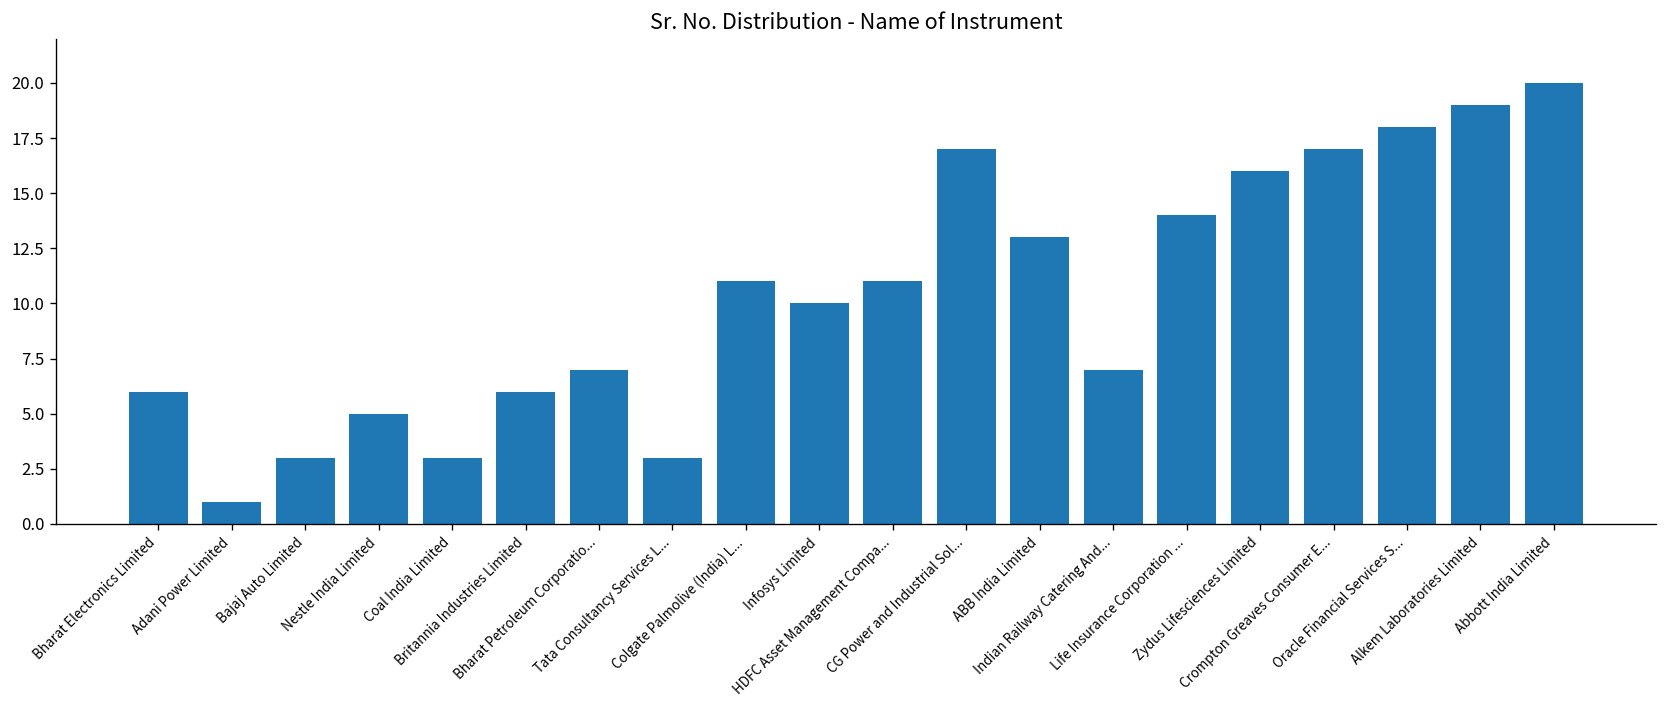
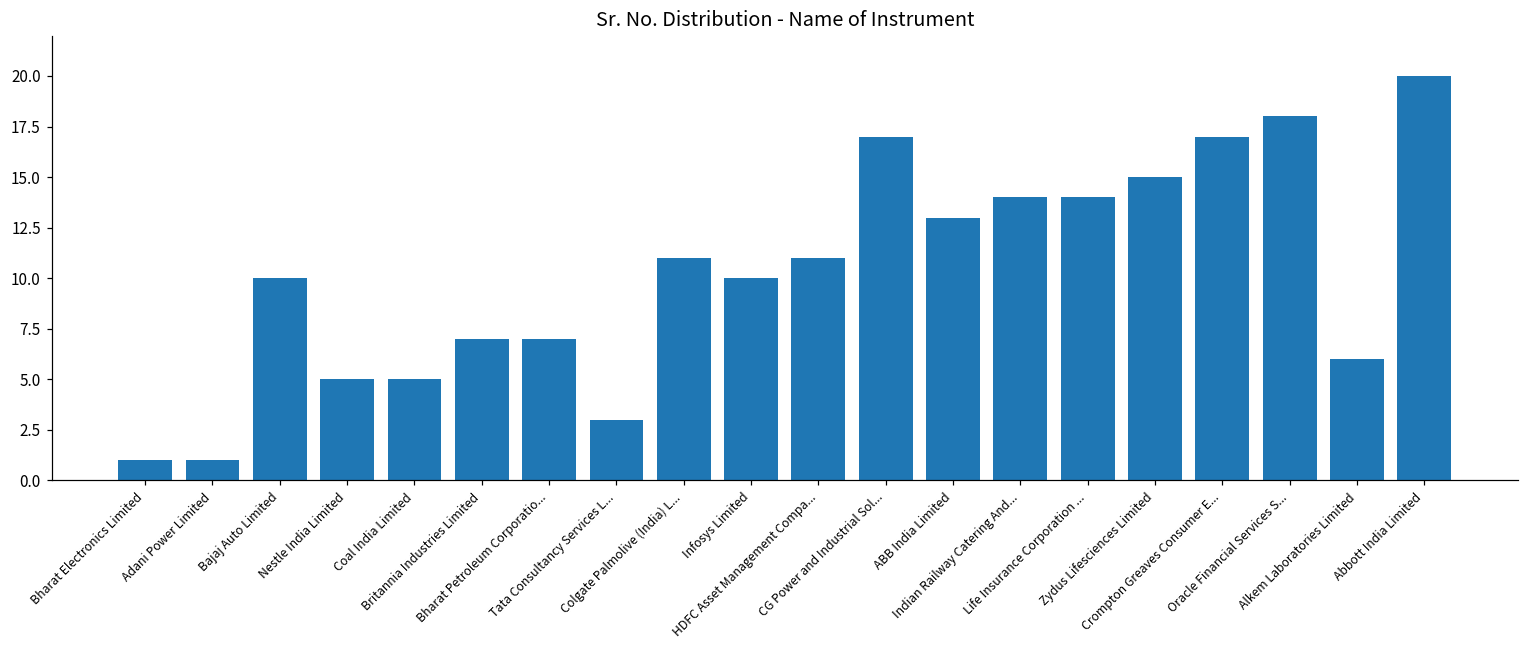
Bharat Electronics Limited: 6 -> 1
Bajaj Auto Limited: 3 -> 10
Coal India Limited: 3 -> 5
Britannia Industries Limited: 6 -> 7
Indian Railway Catering And...: 7 -> 14
Zydus Lifesciences Limited: 16 -> 15
Alkem Laboratories Limited: 19 -> 6
